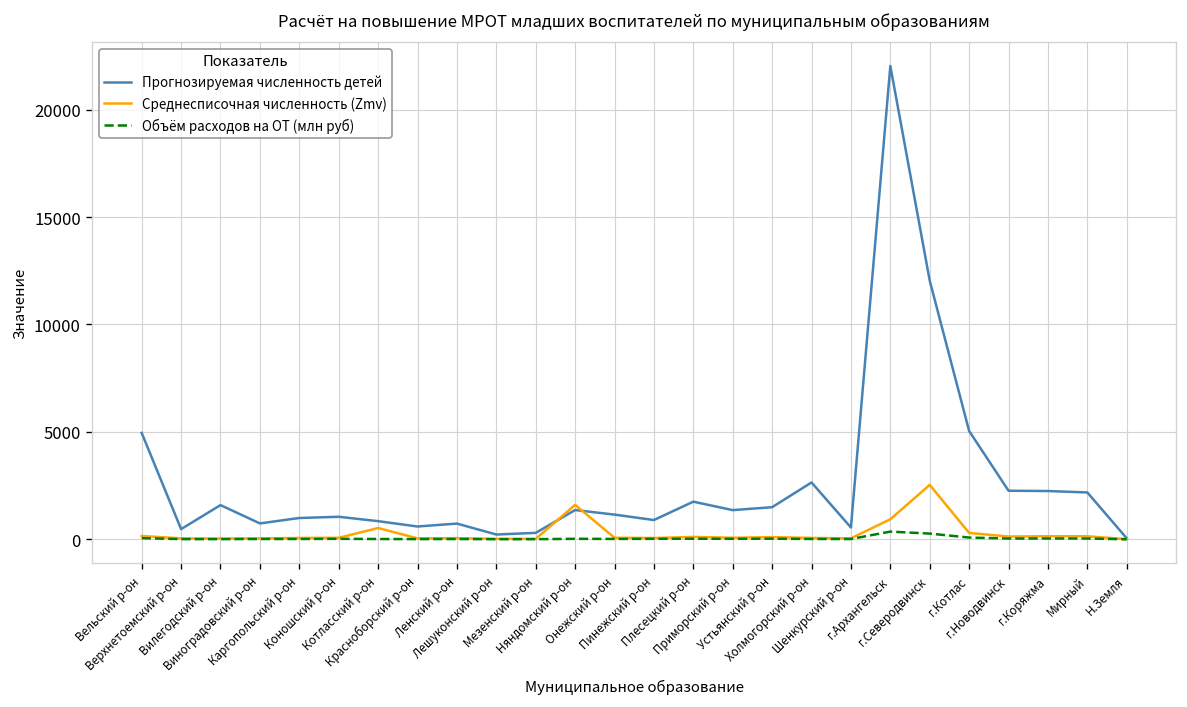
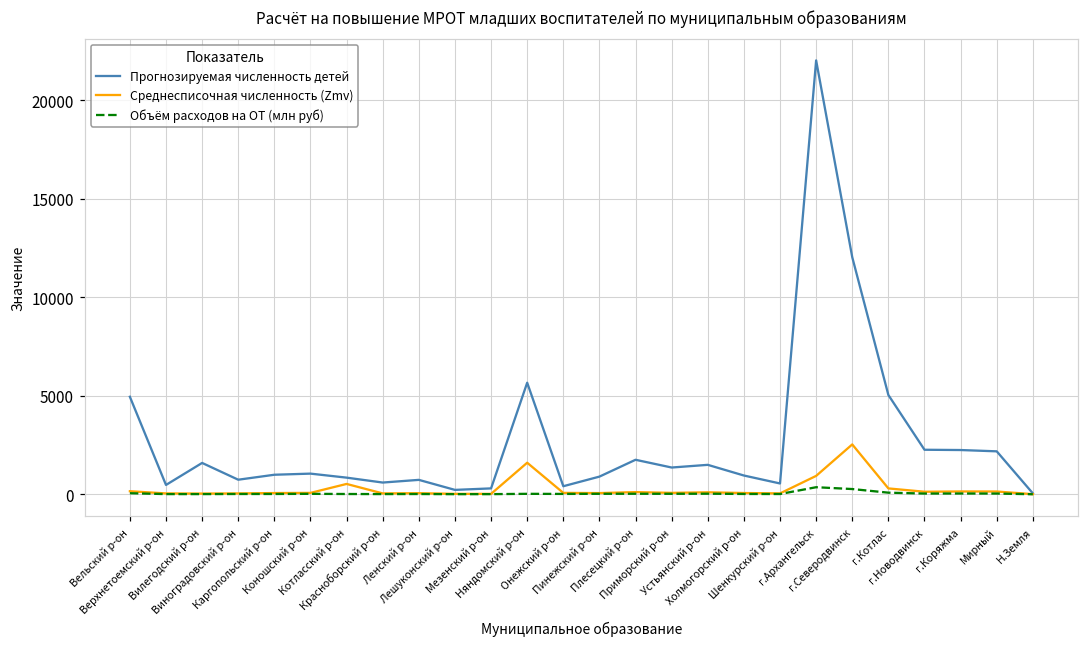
Прогнозируемая численность детей, Няндомский р-он: 1400 -> 5700
Прогнозируемая численность детей, Онежский р-он: 1100 -> 400
Прогнозируемая численность детей, Холмогорский р-он: 2600 -> 1000
